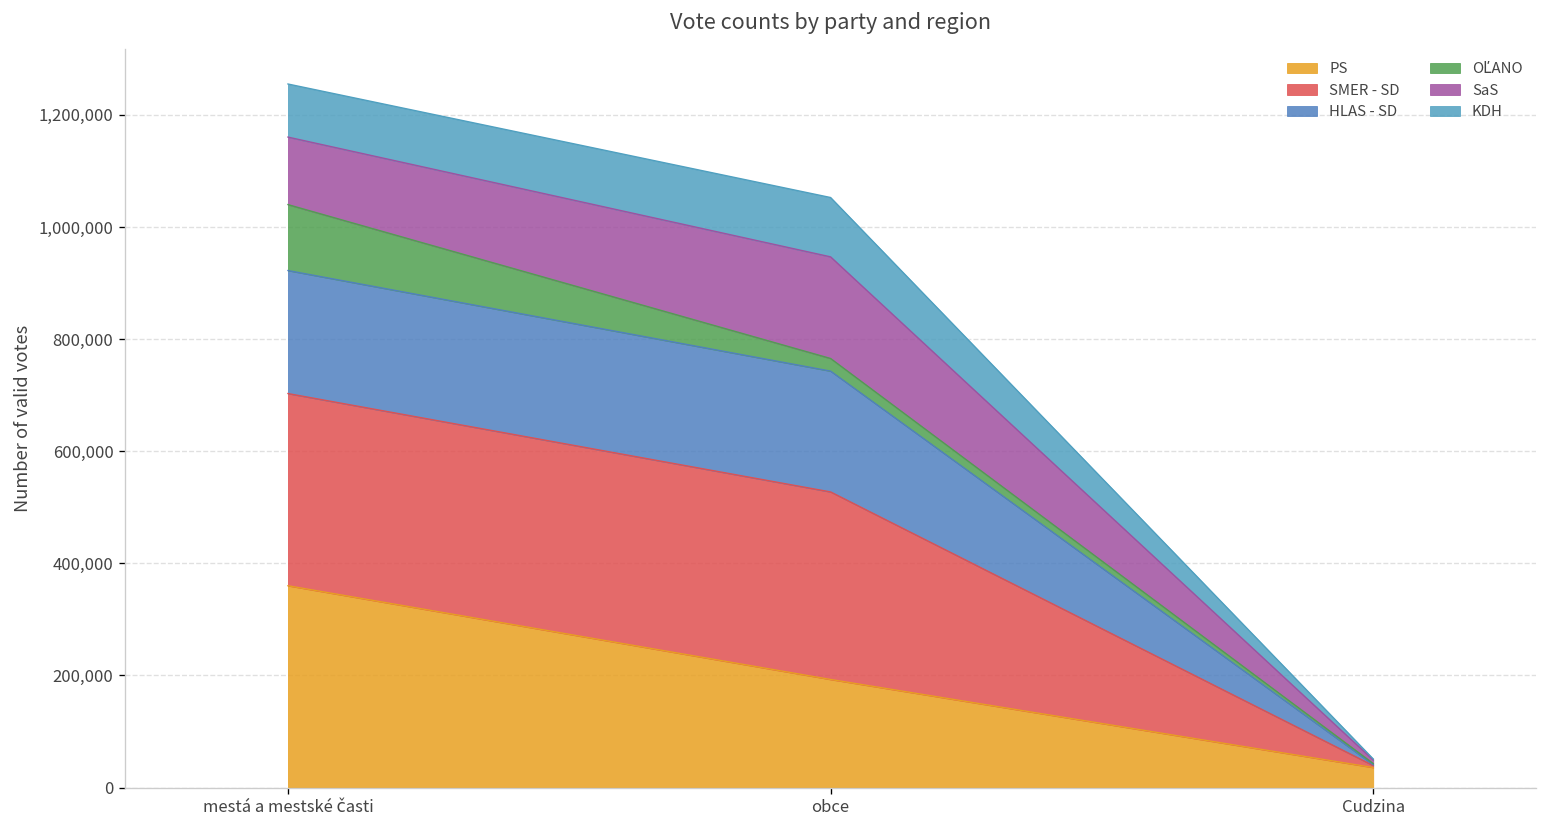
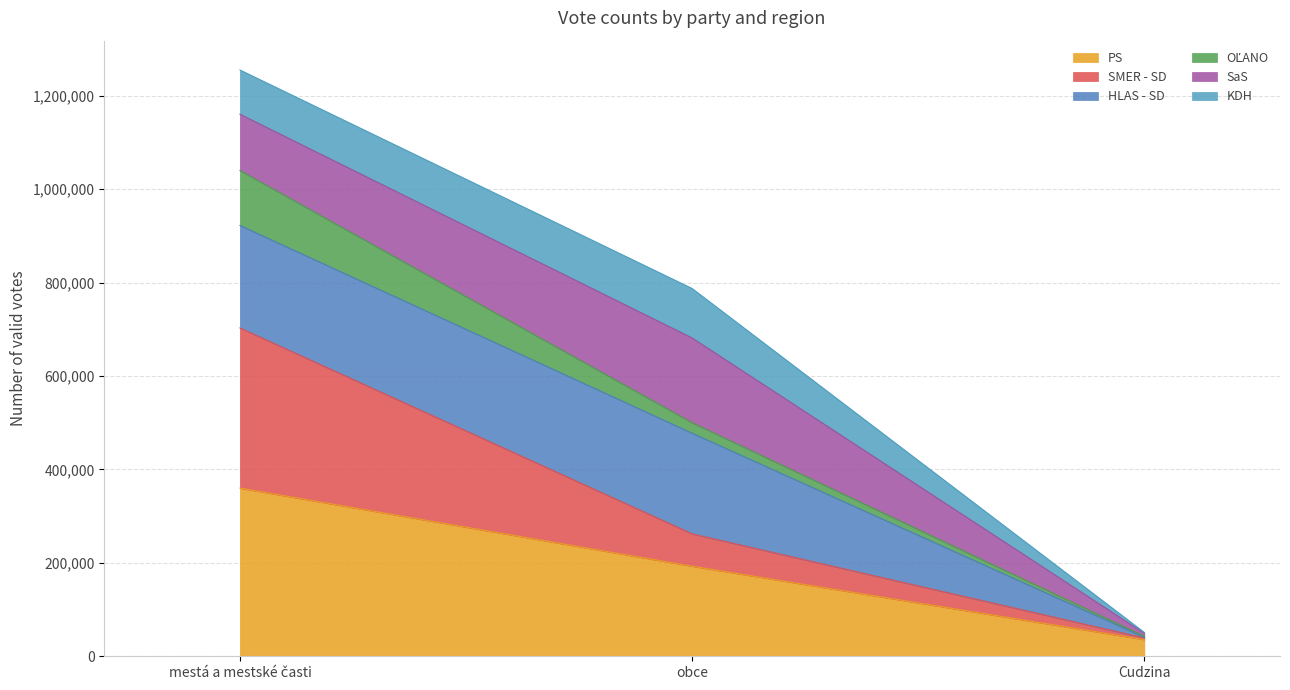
SMER - SD, obce: 330,000 -> 70,000
